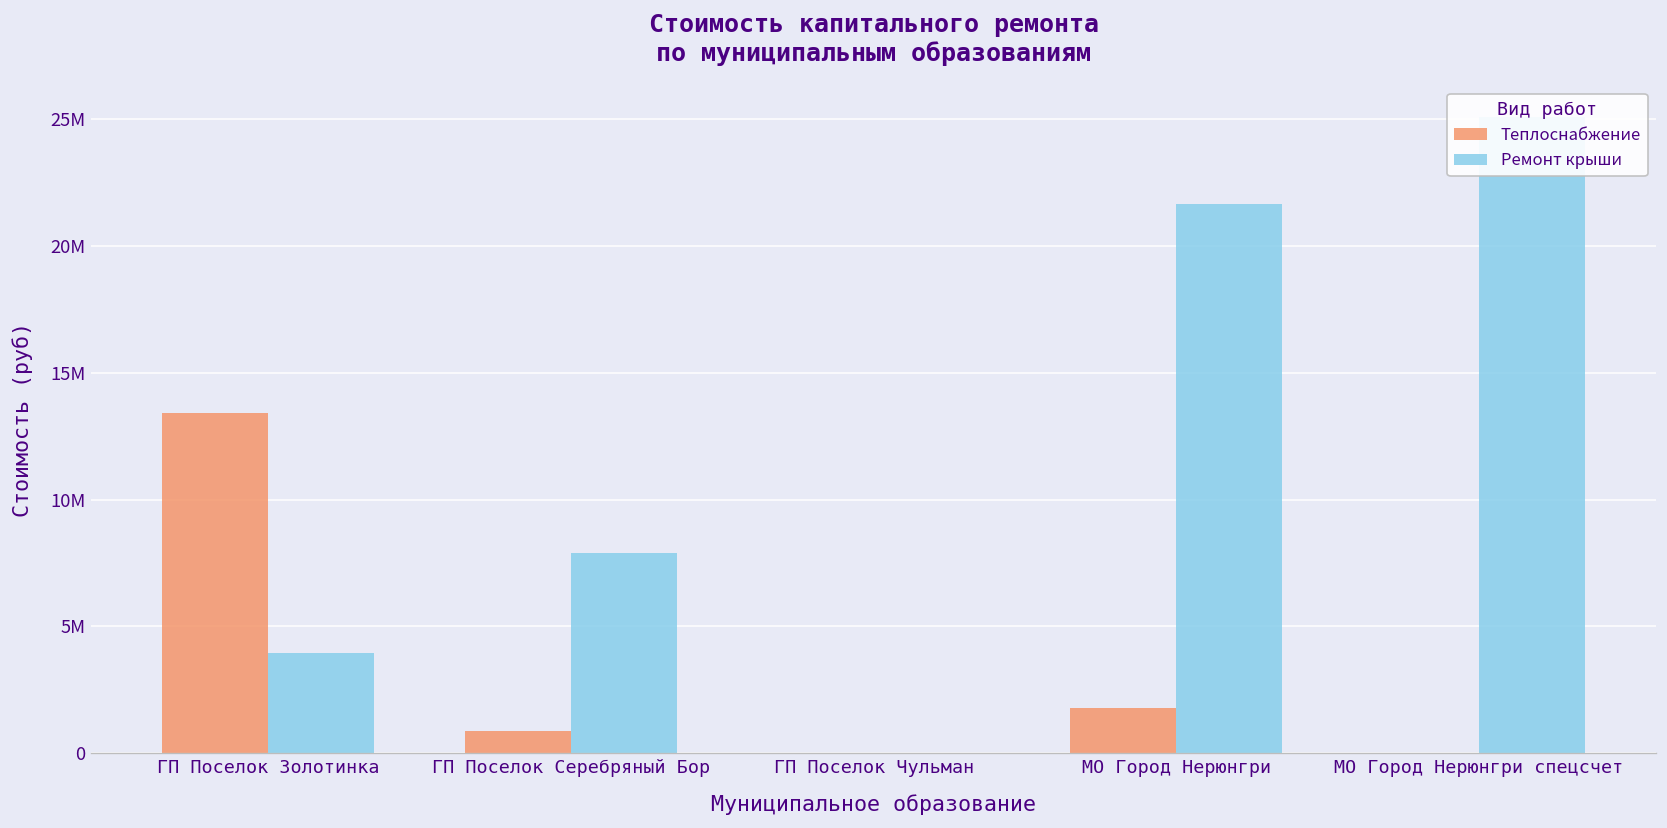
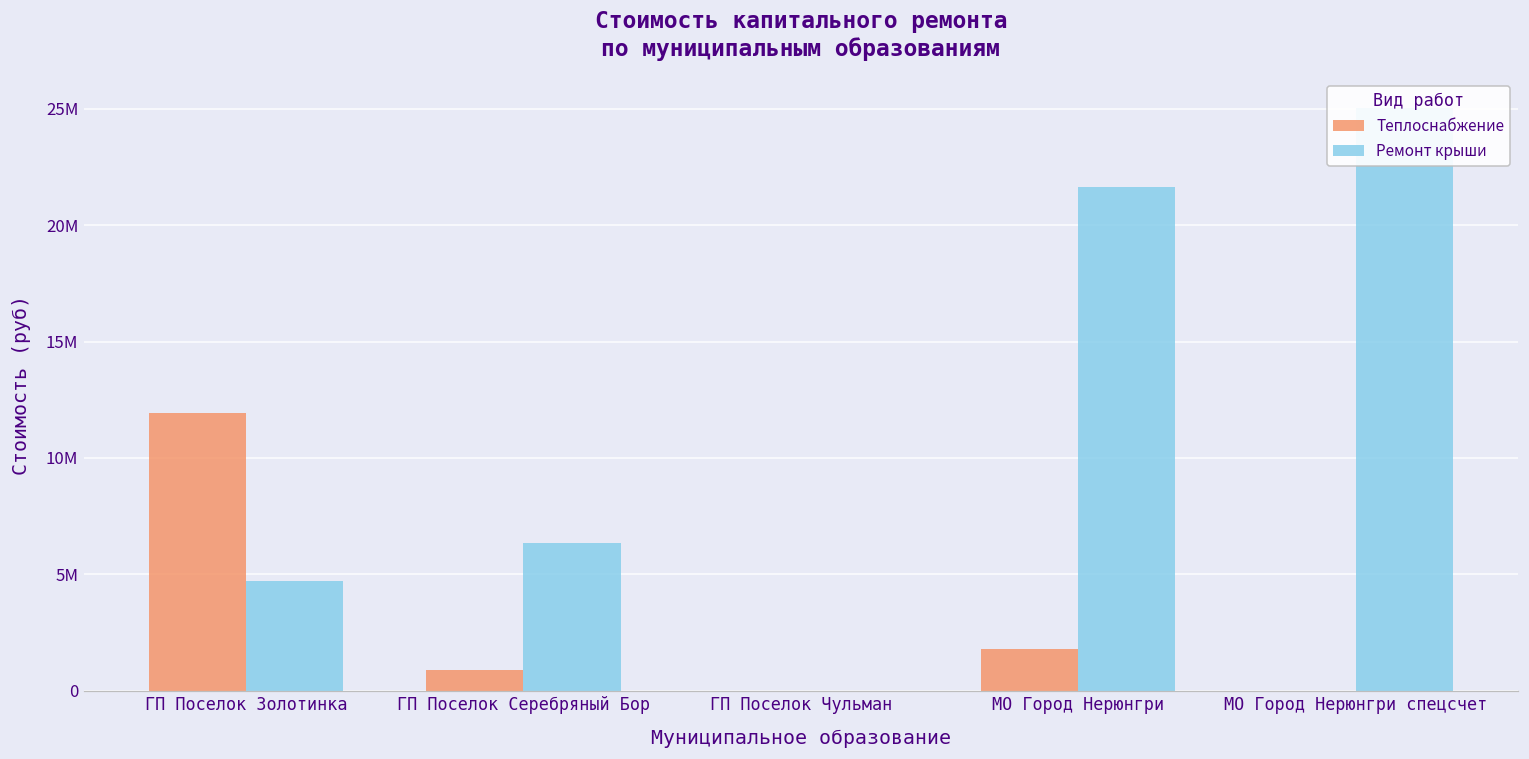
Теплоснабжение, ГП Поселок Золотинка: 13400000 -> 11900000
Ремонт крыши, ГП Поселок Золотинка: 3900000 -> 4700000
Ремонт крыши, ГП Поселок Серебряный Бор: 7900000 -> 6300000
